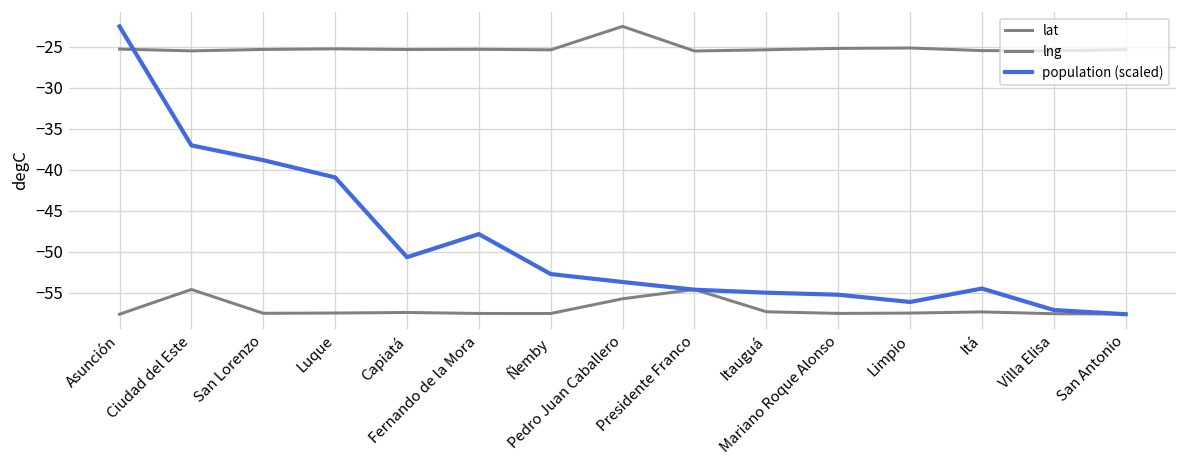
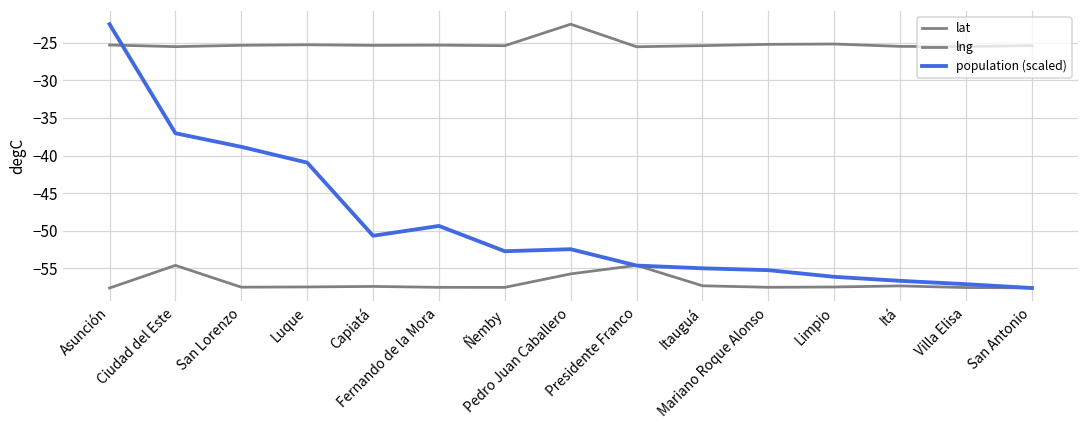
population (scaled), Fernando de la Mora: -48 -> -49
population (scaled), Pedro Juan Caballero: -54 -> -52
population (scaled), Itá: -55 -> -57
